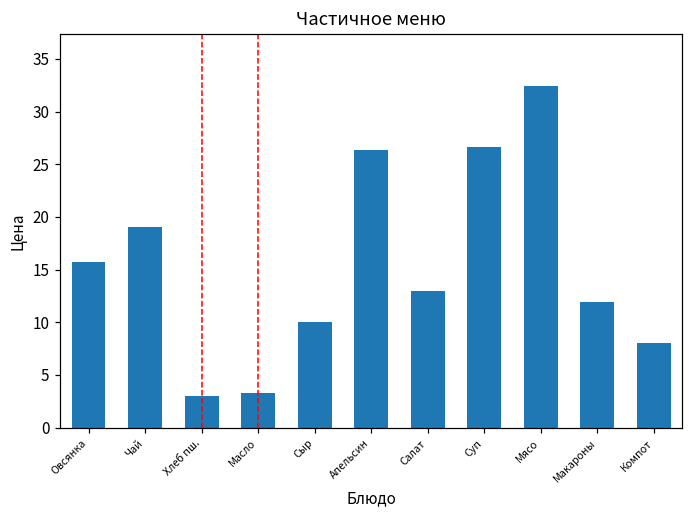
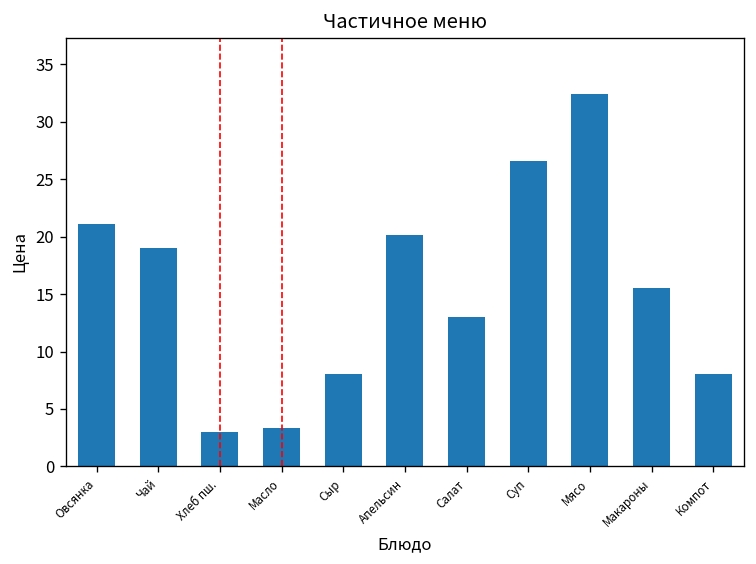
Овсянка: 16 -> 21
Сыр: 10 -> 8
Апельсин: 26 -> 20
Макароны: 12 -> 16
